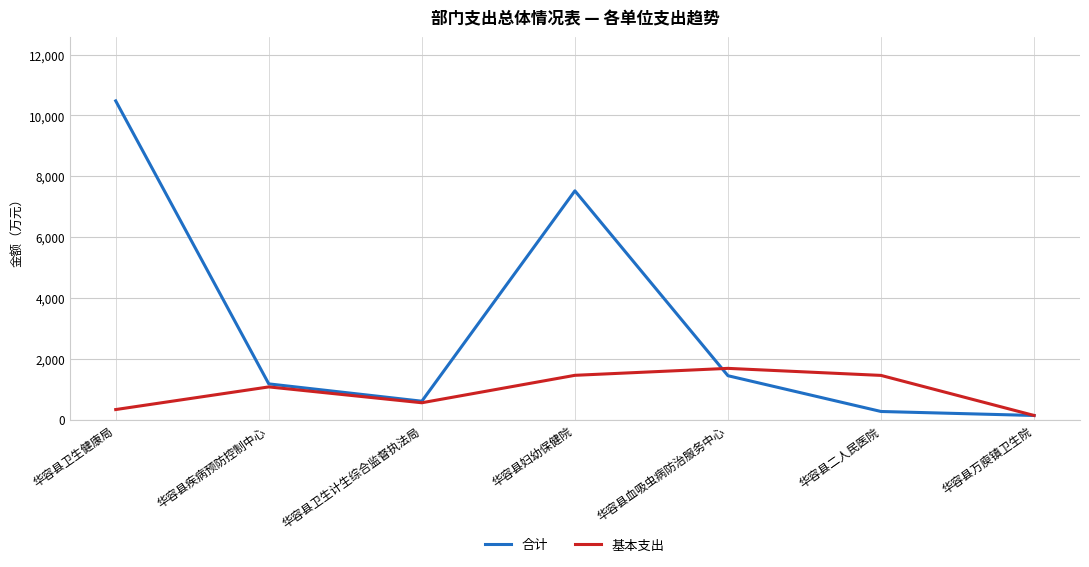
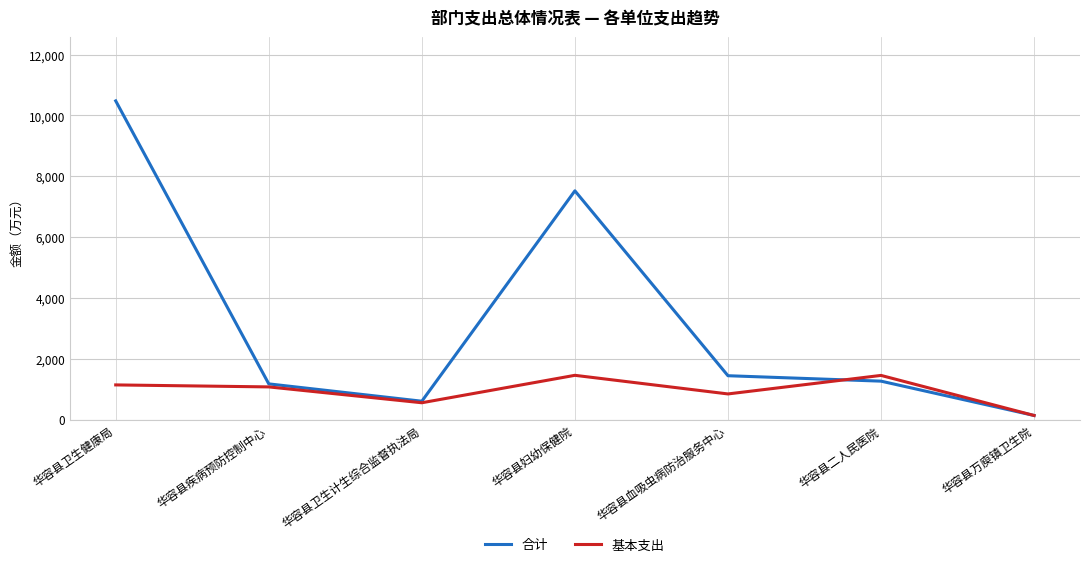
基本支出, 华容县卫生健康局: 300 -> 1,100
基本支出, 华容县血吸虫病防治服务中心: 1,700 -> 800
合计, 华容县二人民医院: 300 -> 1,300
